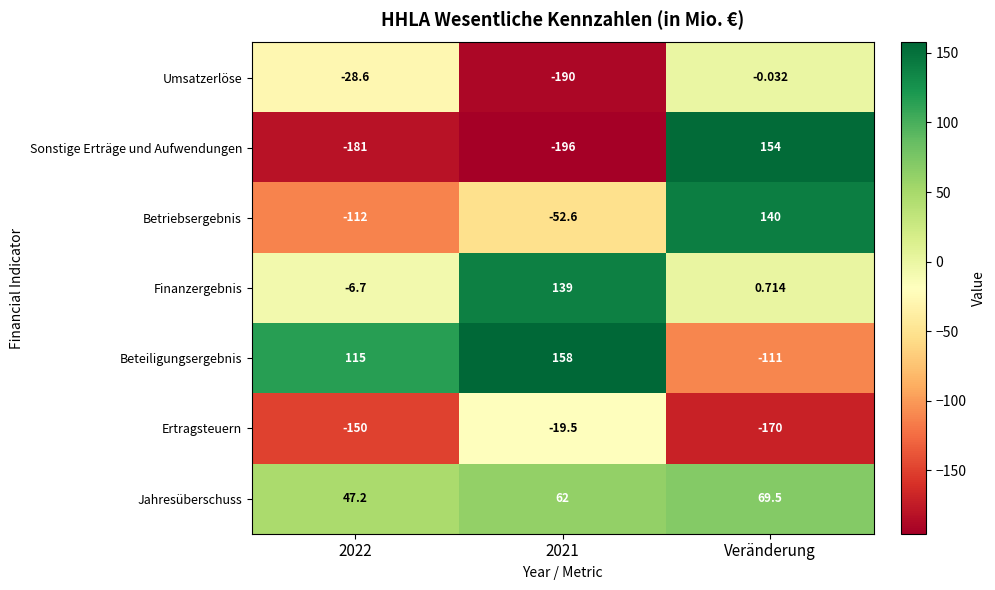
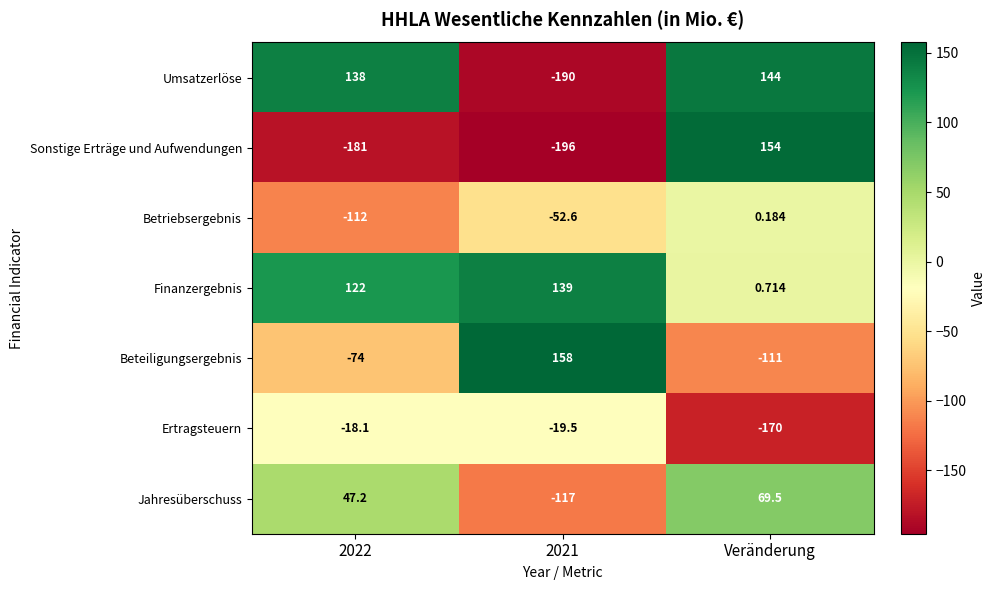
Umsatzerlöse, 2022: -28.6 -> 138
Umsatzerlöse, Veränderung: -0.032 -> 144
Betriebsergebnis, Veränderung: 140 -> 0.184
Finanzergebnis, 2022: -6.7 -> 122
Beteiligungsergebnis, 2022: 115 -> -74
Ertragsteuern, 2022: -150 -> -18.1
Jahresüberschuss, 2021: 62 -> -117
